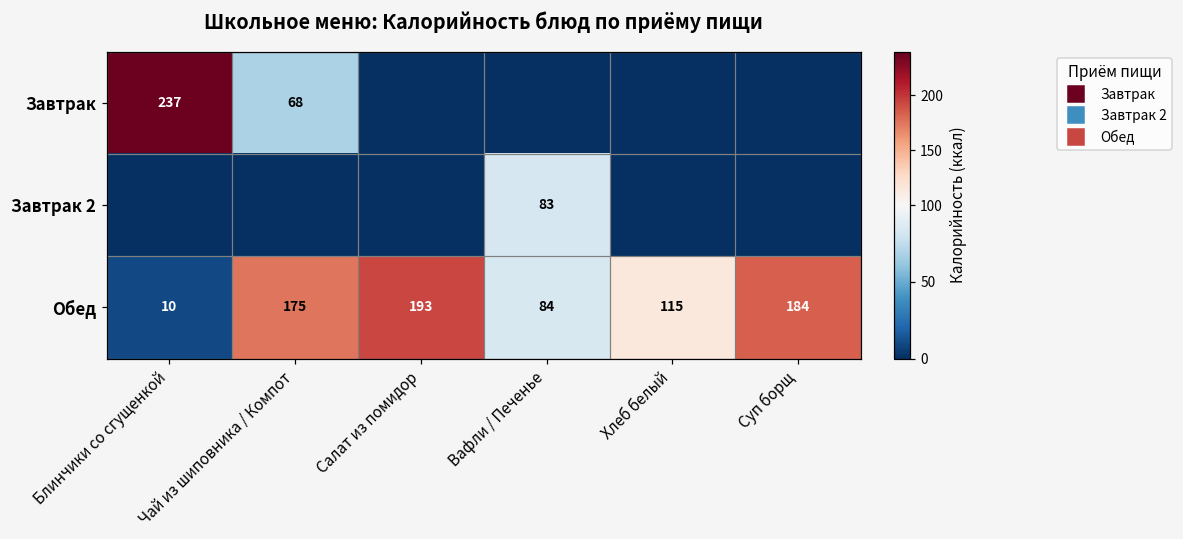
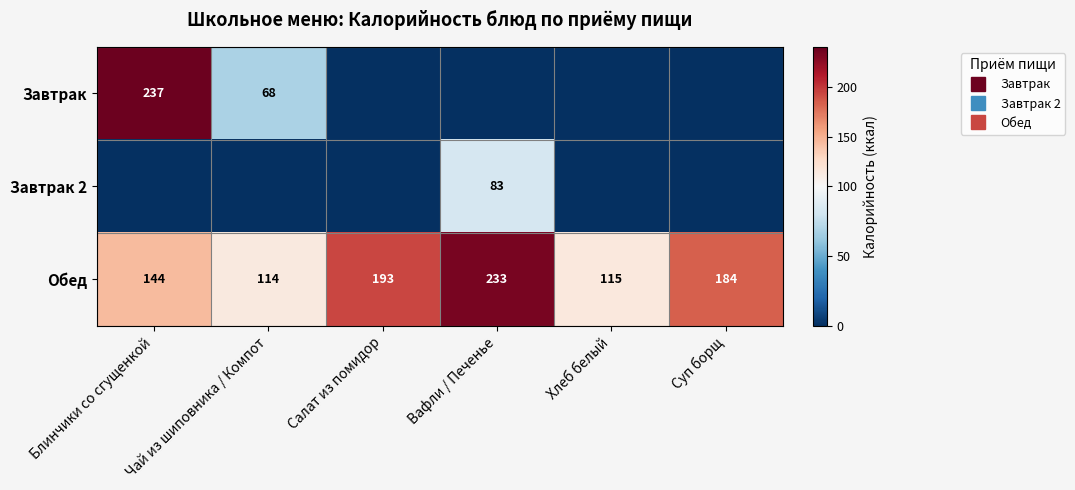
Обед, Блинчики со сгущенкой: 10 -> 144
Обед, Чай из шиповника / Компот: 175 -> 114
Обед, Вафли / Печенье: 84 -> 233
